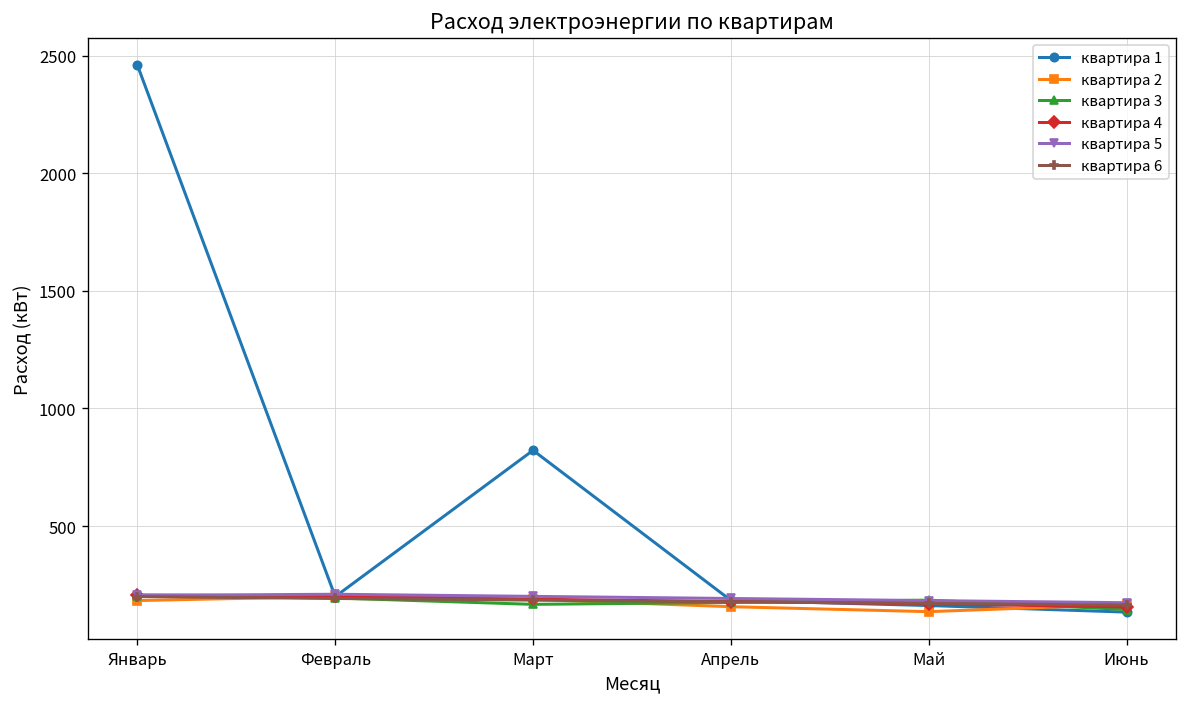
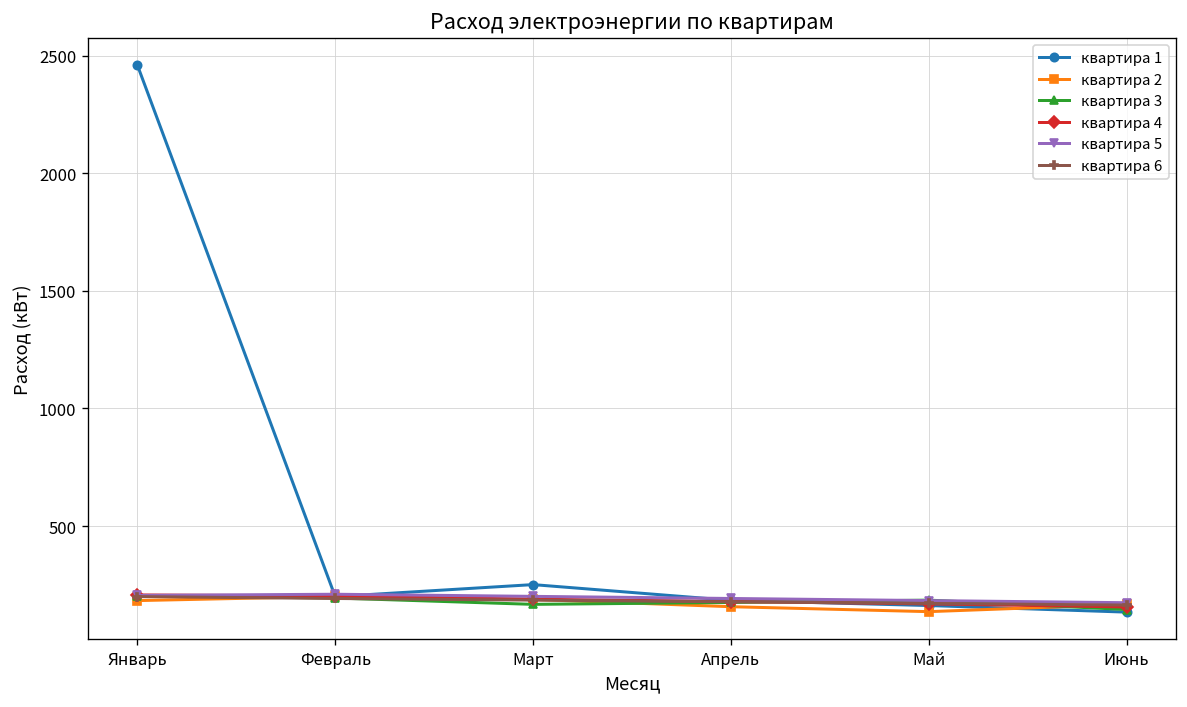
квартира 1, Март: 820 -> 250
